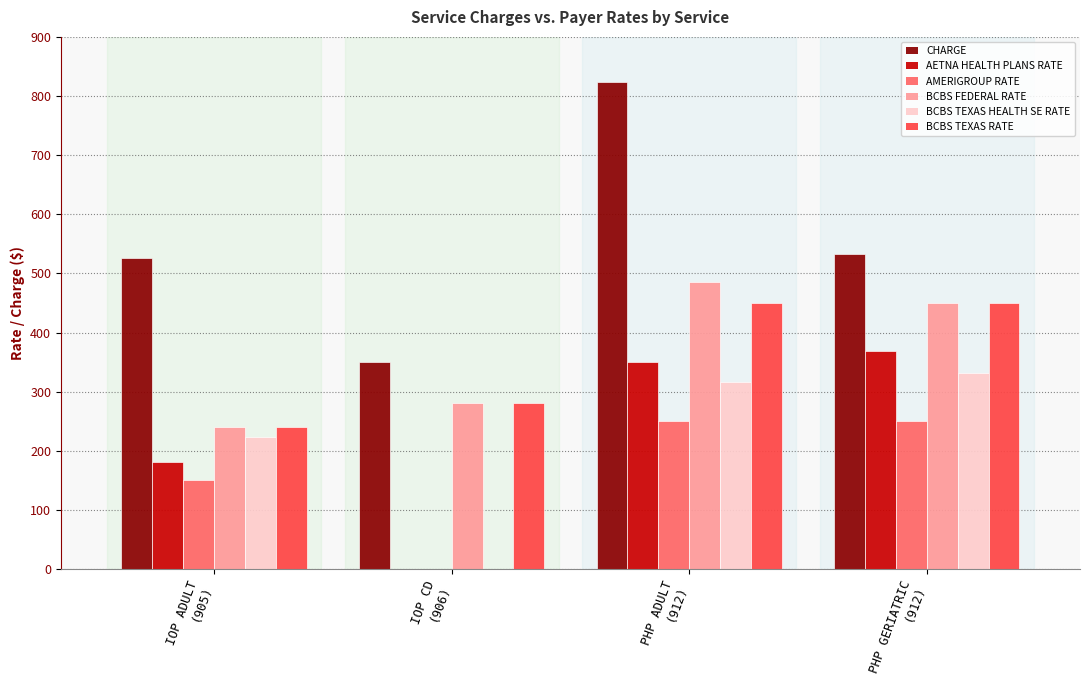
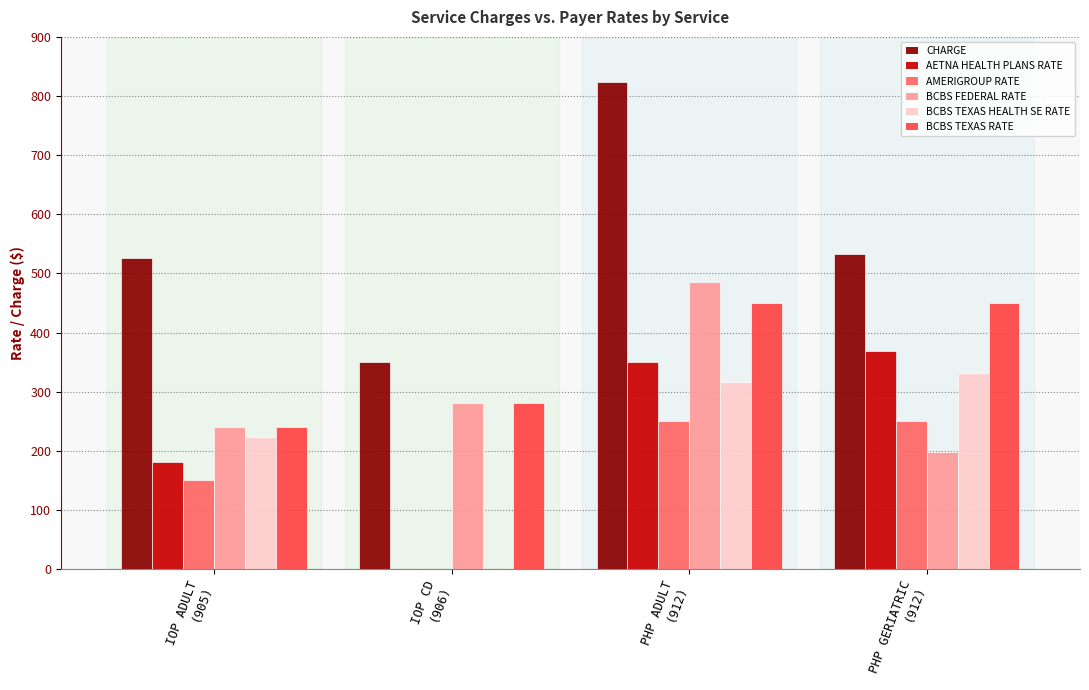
BCBS FEDERAL RATE, PHP GERIATRIC (912): 450 -> 200
